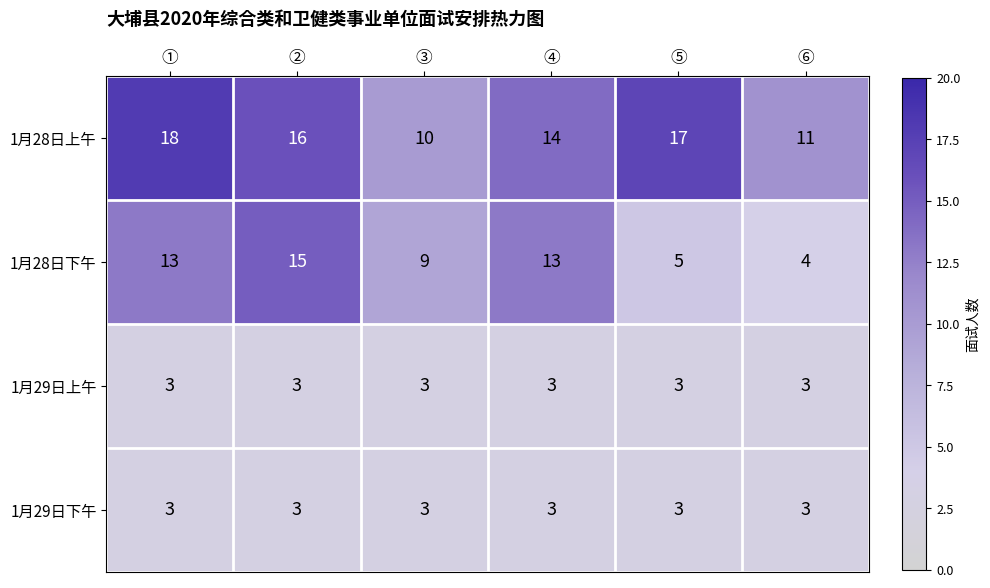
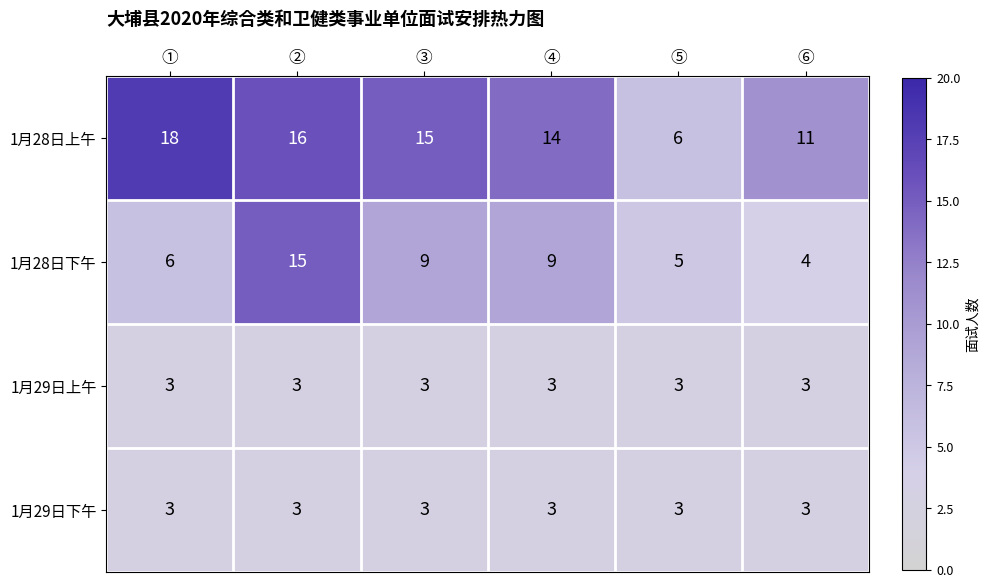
1月28日上午, ③: 10 -> 15
1月28日上午, ⑤: 17 -> 6
1月28日下午, ①: 13 -> 6
1月28日下午, ④: 13 -> 9
